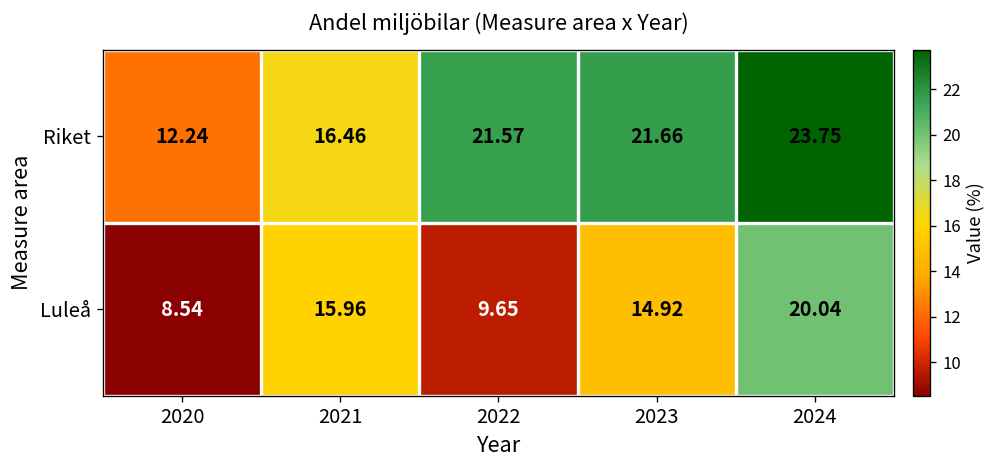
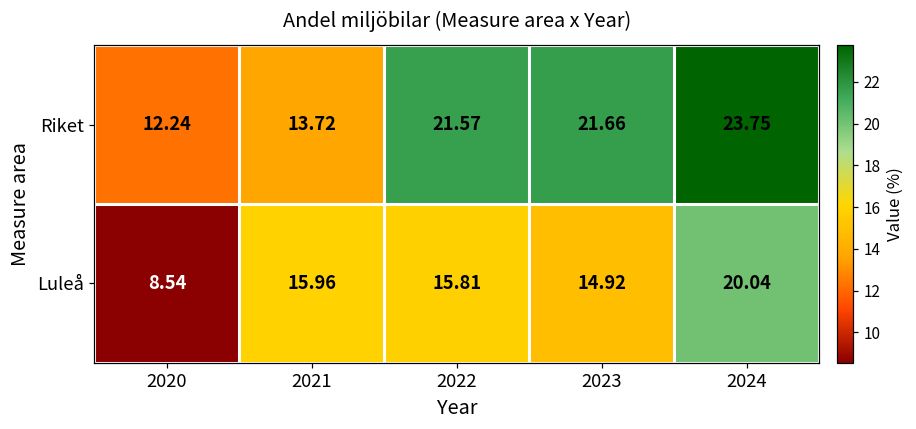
Riket, 2021: 16.46 -> 13.72
Luleå, 2022: 9.65 -> 15.81
